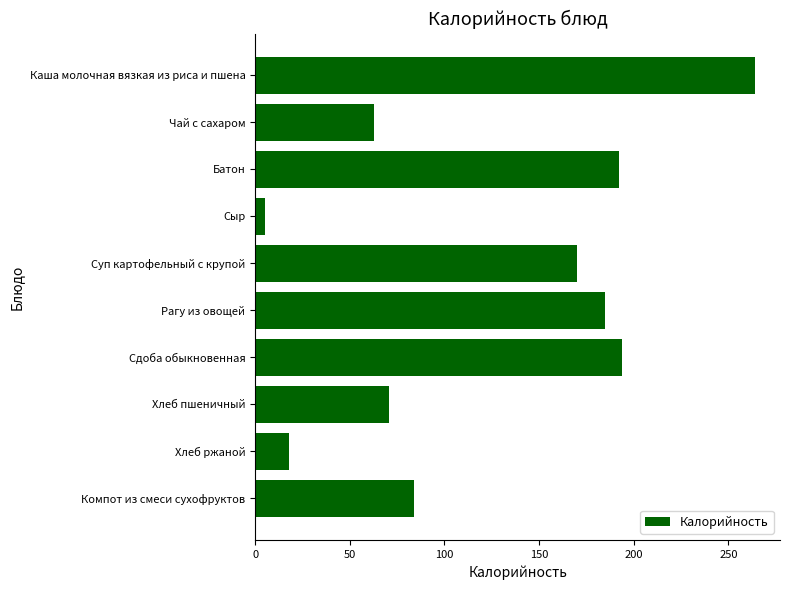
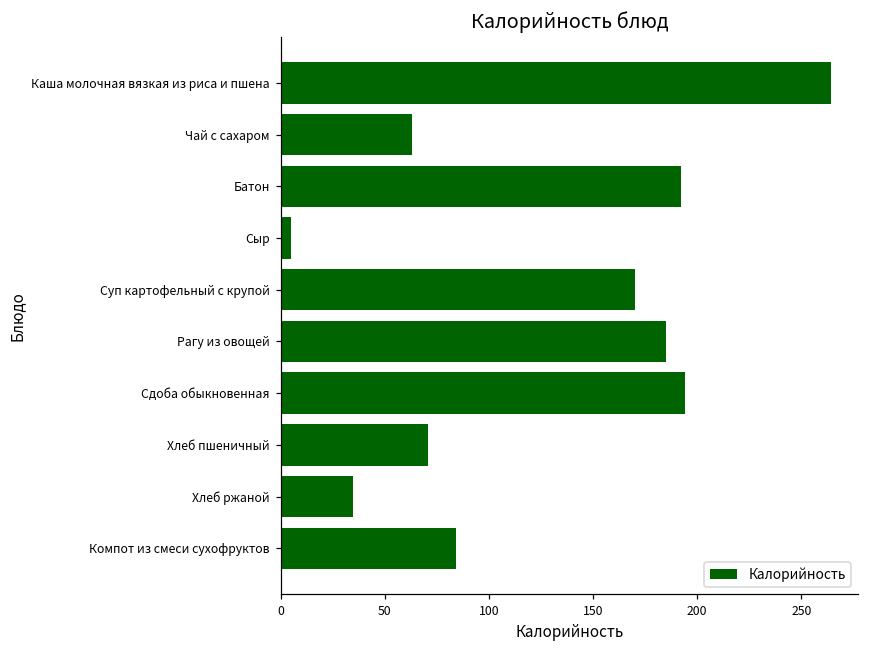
Хлеб ржаной: 18 -> 35
